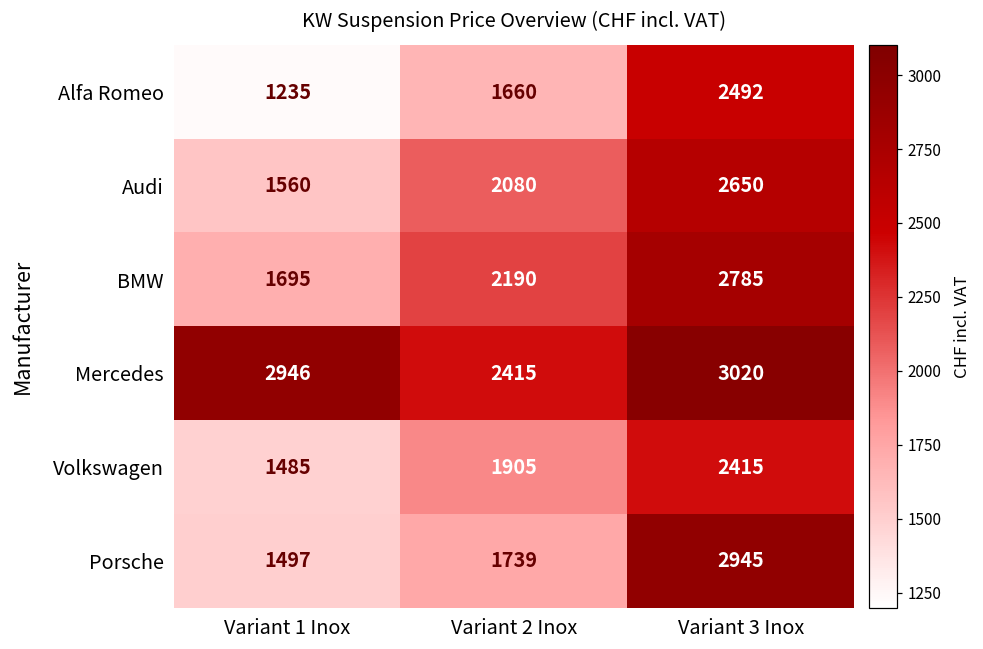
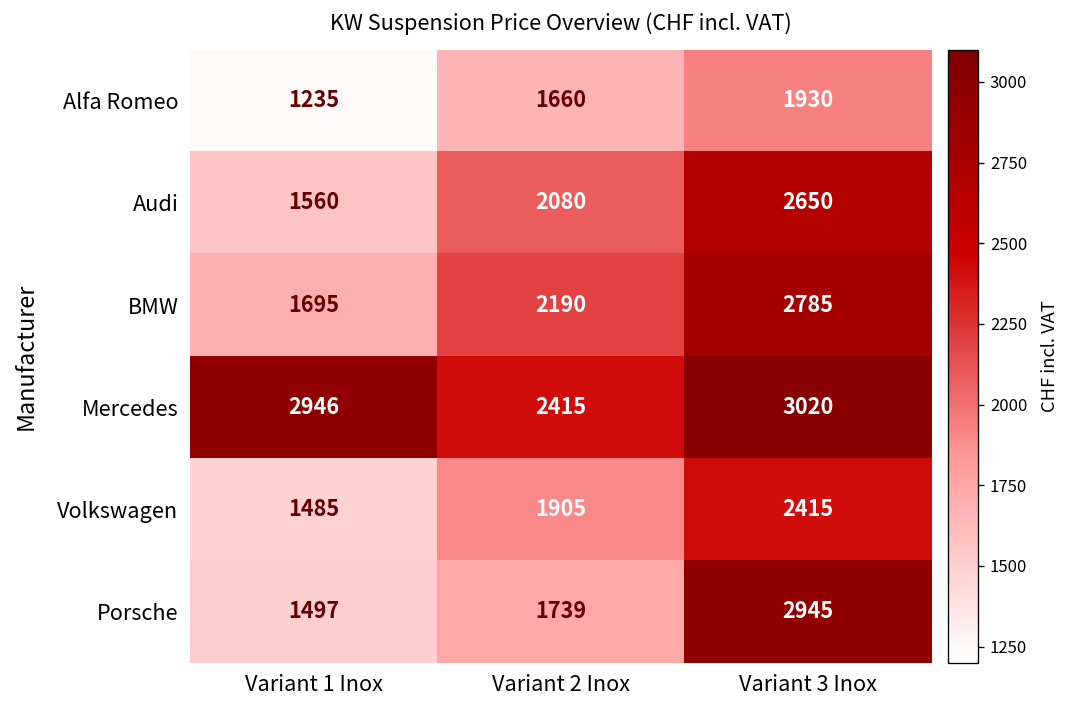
Alfa Romeo, Variant 3 Inox: 2492 -> 1930
